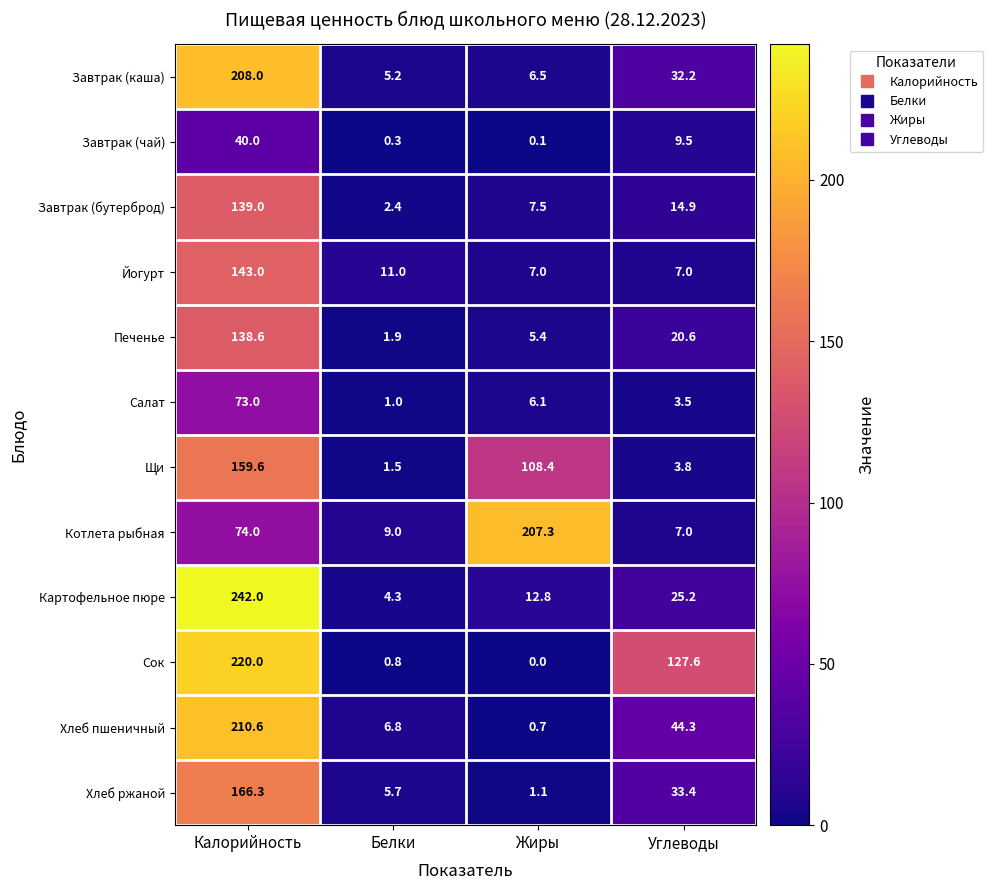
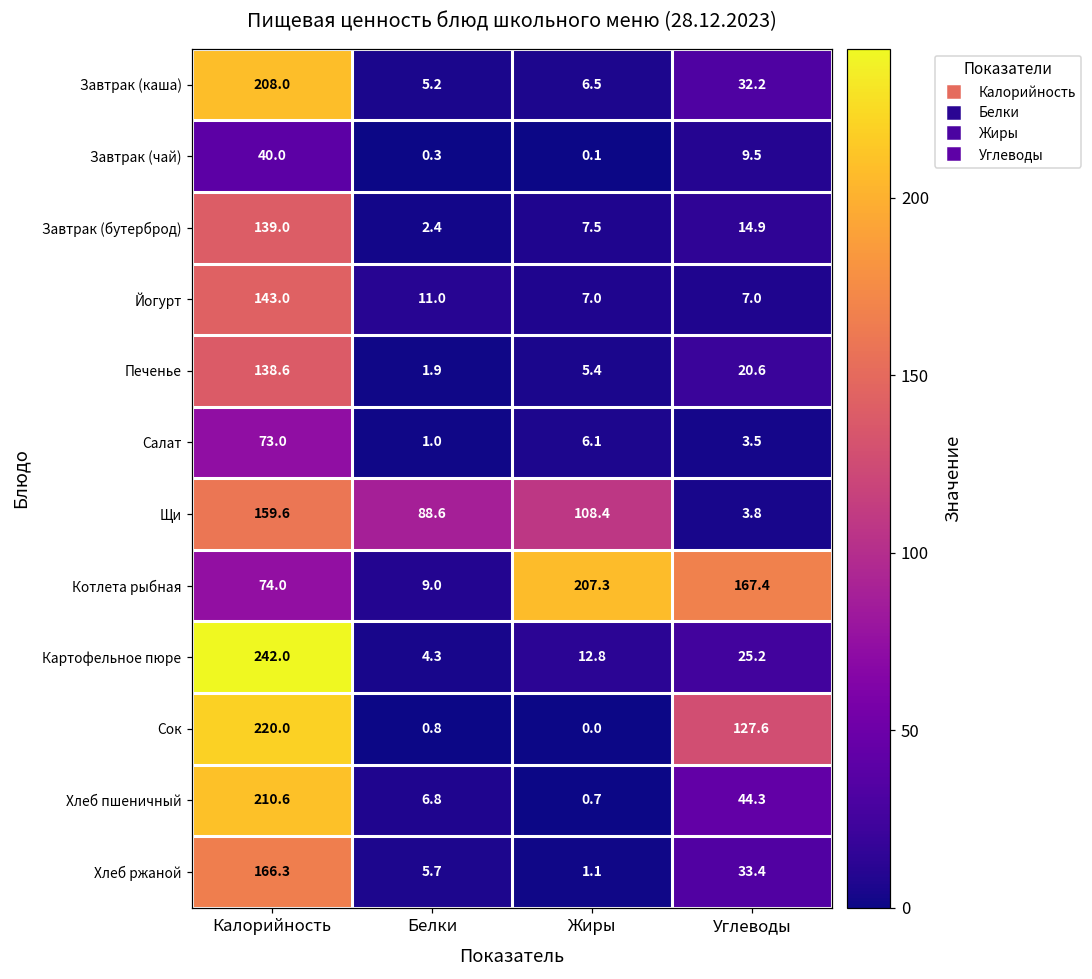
Щи, Белки: 1.5 -> 88.6
Котлета рыбная, Углеводы: 7.0 -> 167.4
